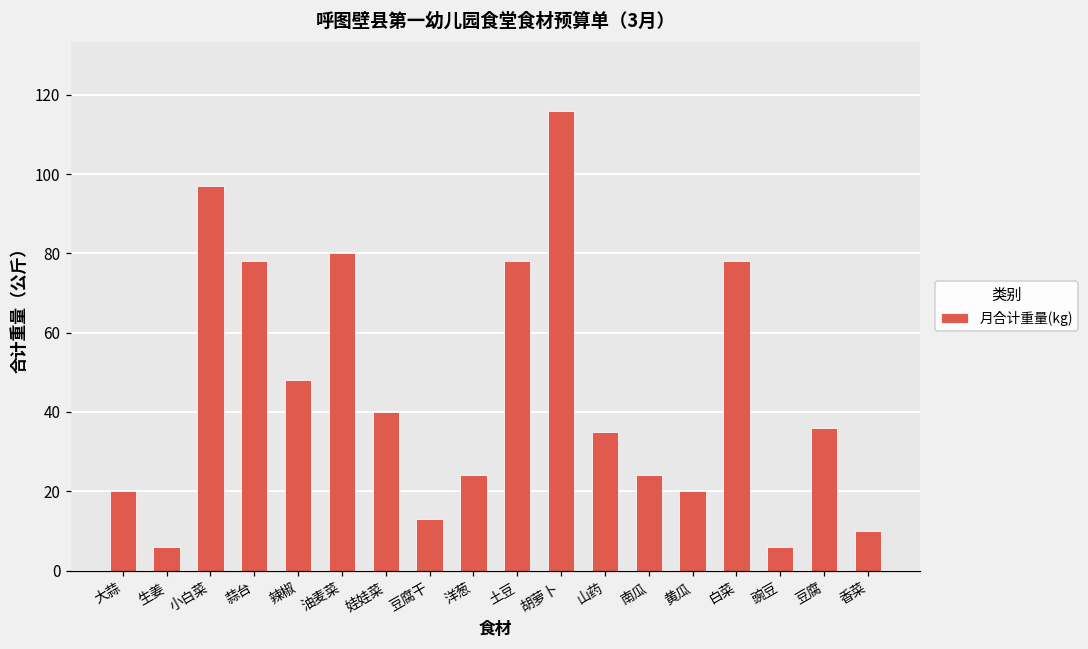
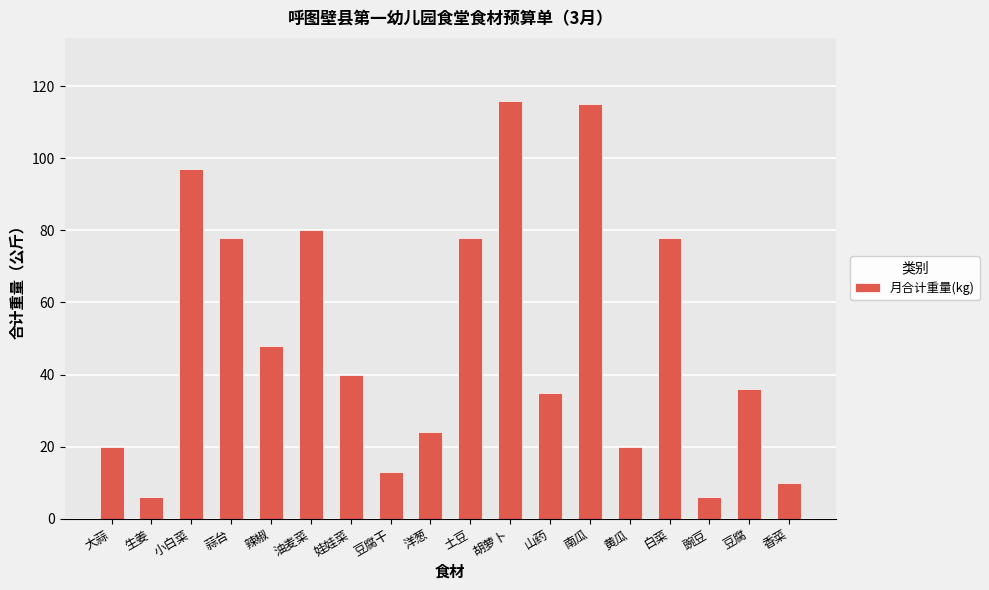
南瓜: 24 -> 115
